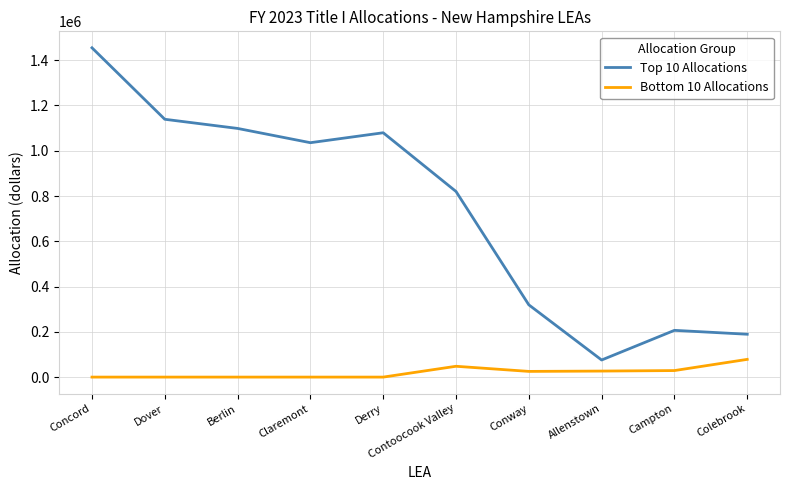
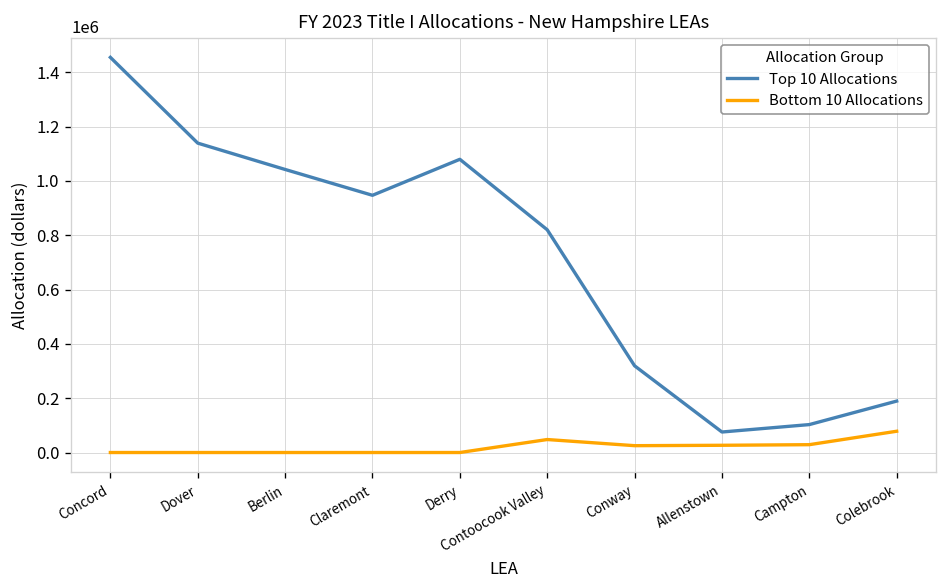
Top 10 Allocations, Berlin: 1100000 -> 1040000
Top 10 Allocations, Claremont: 1040000 -> 950000
Top 10 Allocations, Campton: 210000 -> 100000
